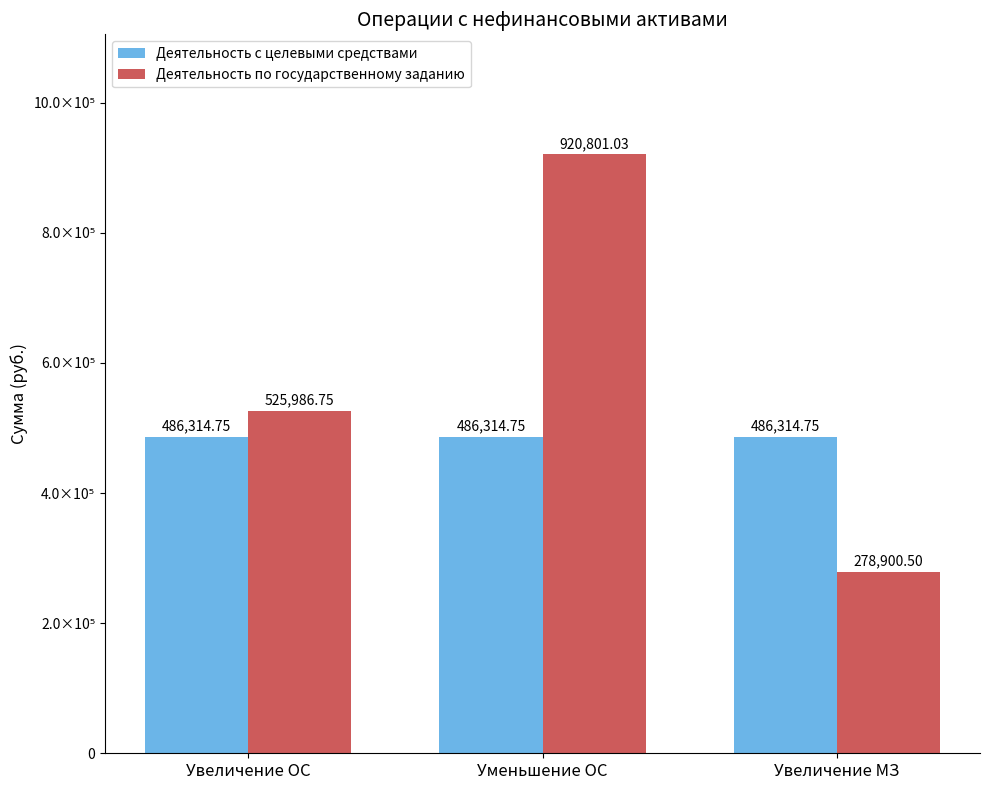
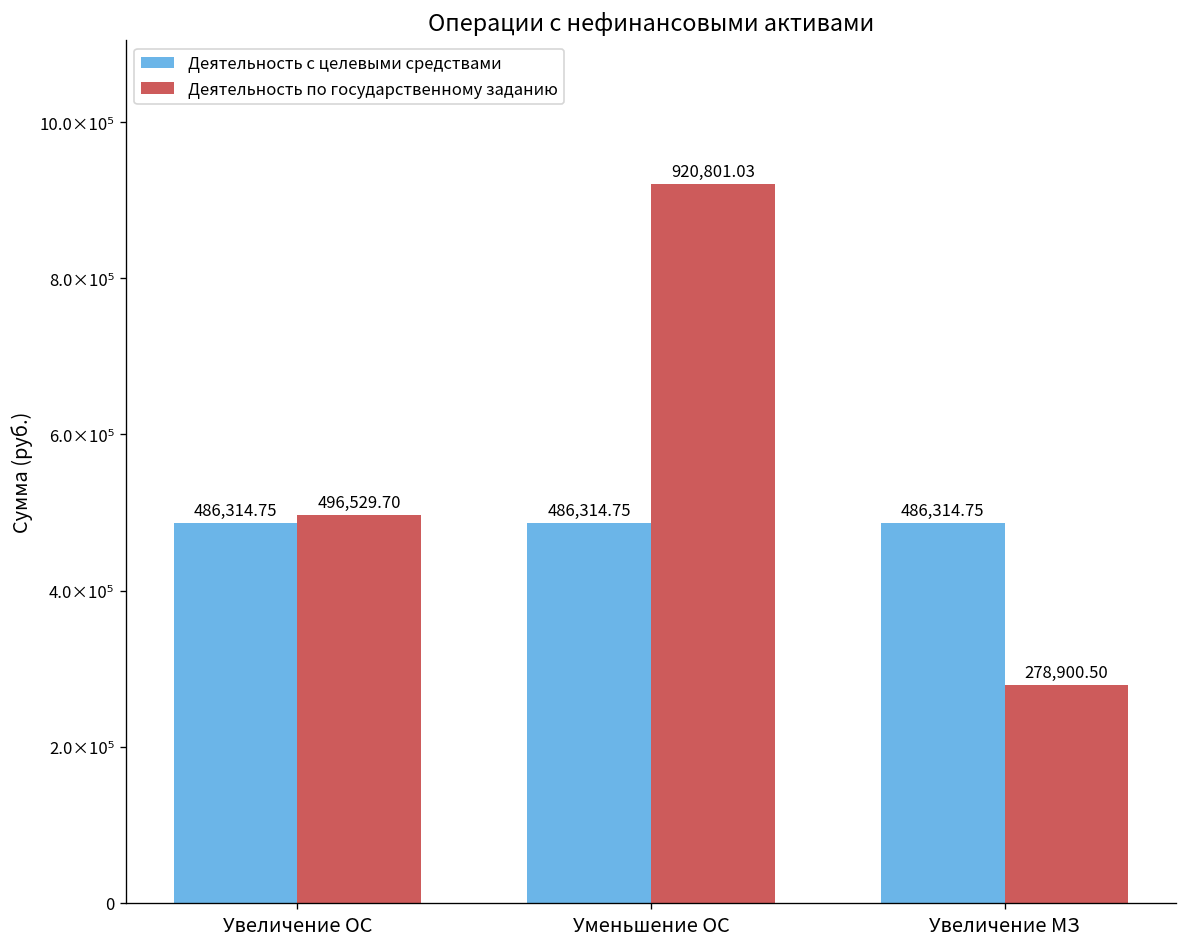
Деятельность по государственному заданию, Увеличение ОС: 525,986.75 -> 496,529.70
